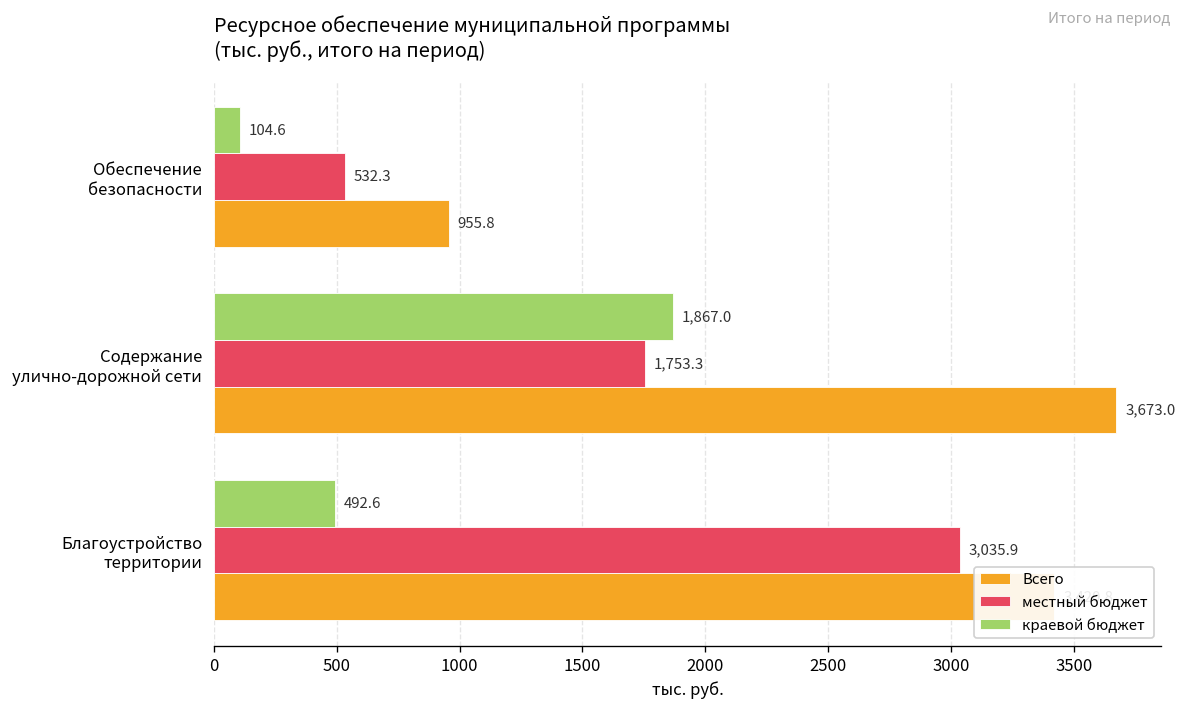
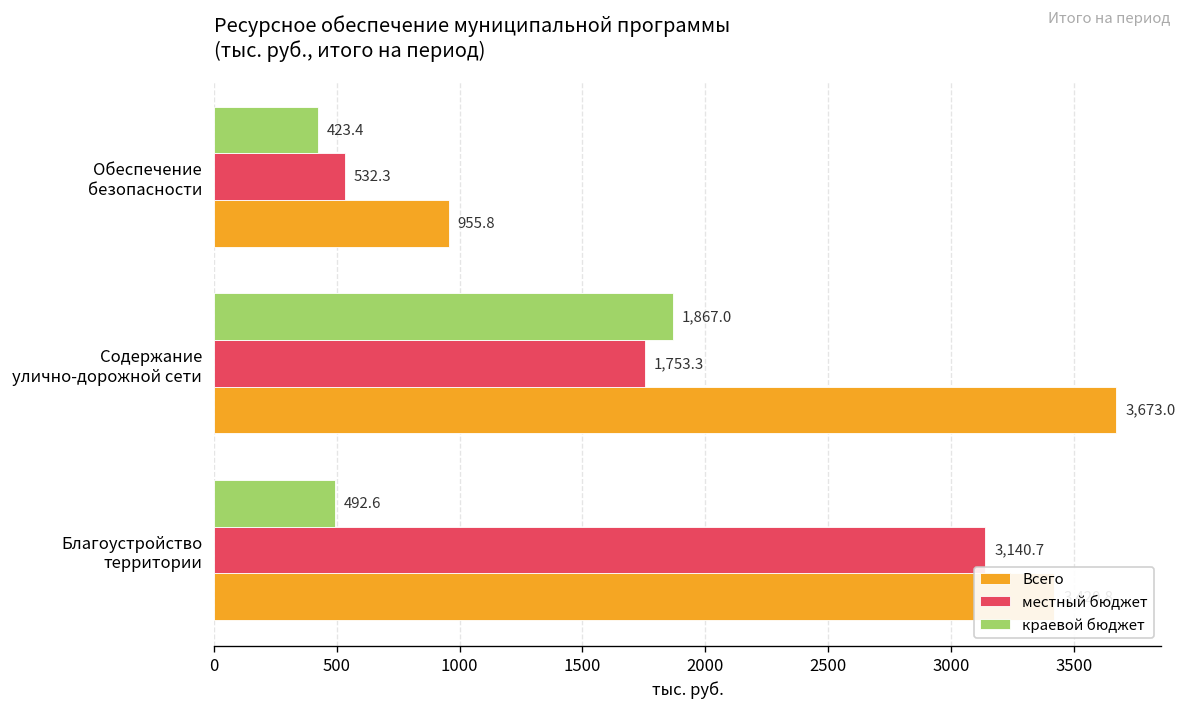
краевой бюджет, Обеспечение безопасности: 104.6 -> 423.4
местный бюджет, Благоустройство территории: 3,035.9 -> 3,140.7
